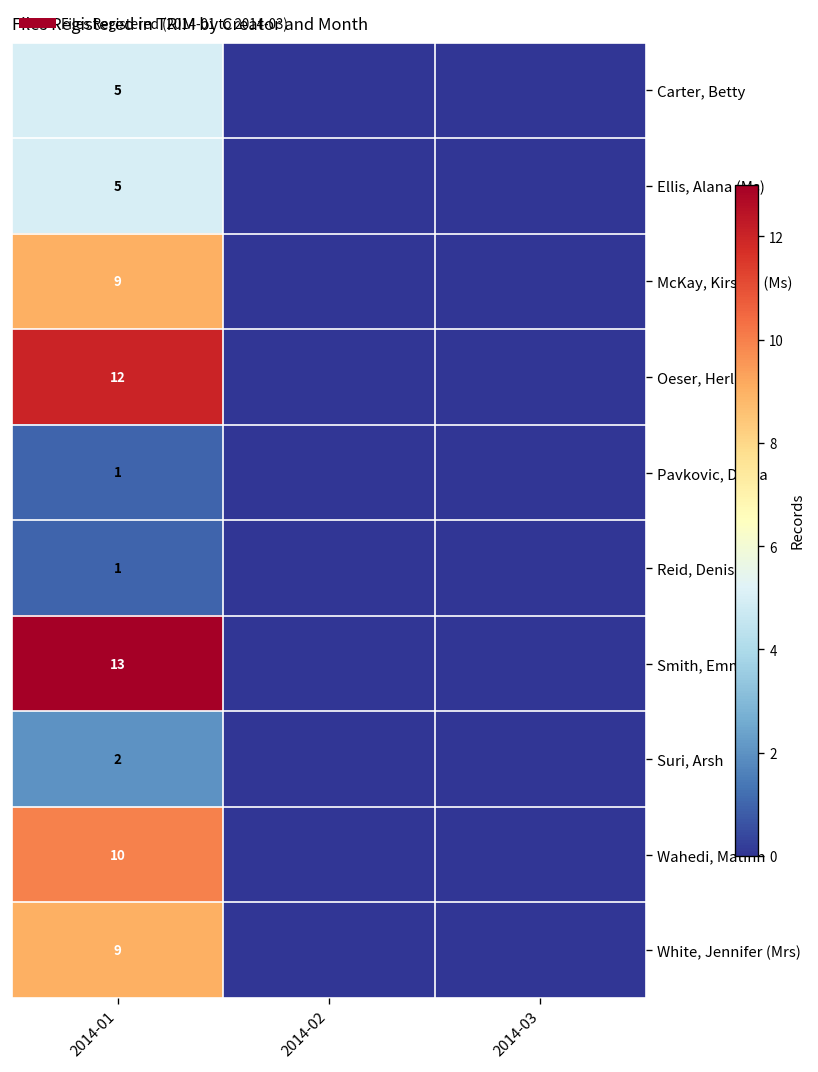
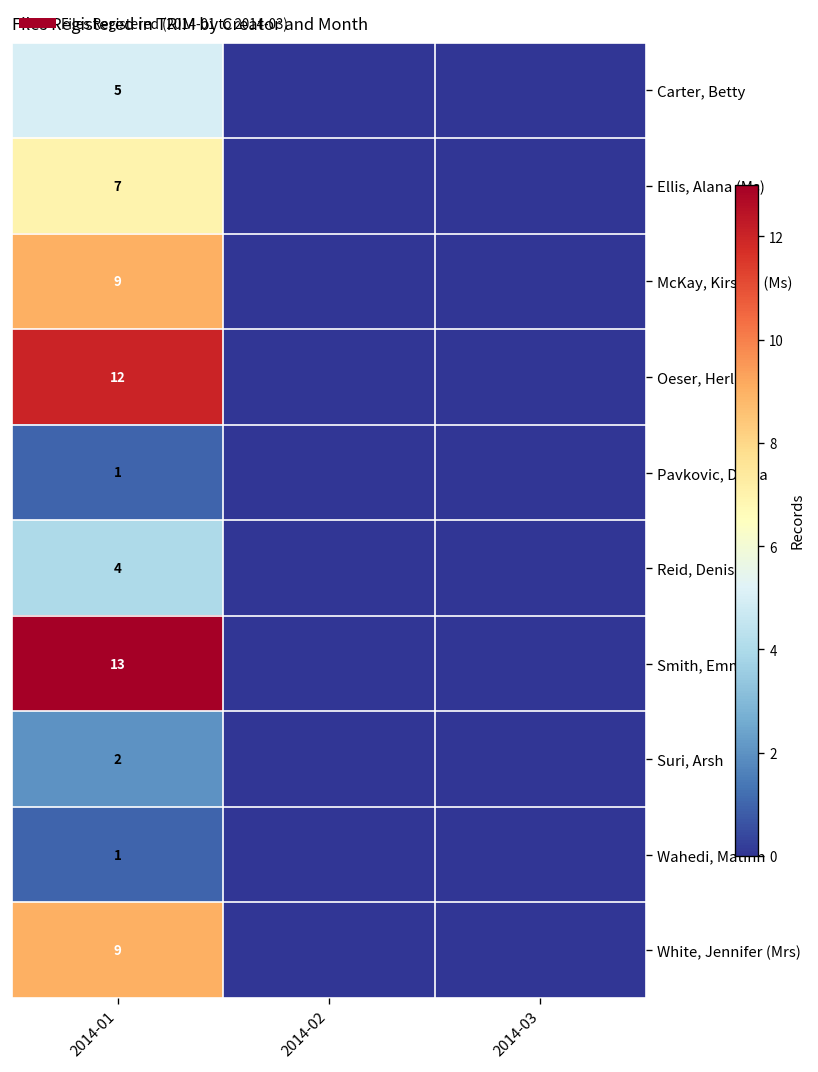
Ellis, Alana (Ms), 2014-01: 5 -> 7
Reid, Denise, 2014-01: 1 -> 4
Wahedi, Matinn, 2014-01: 10 -> 1
